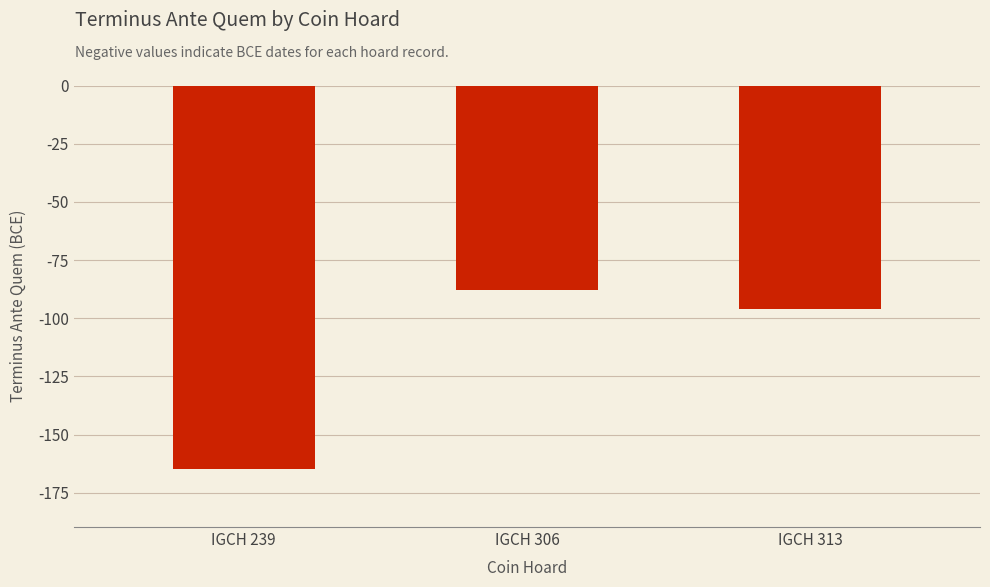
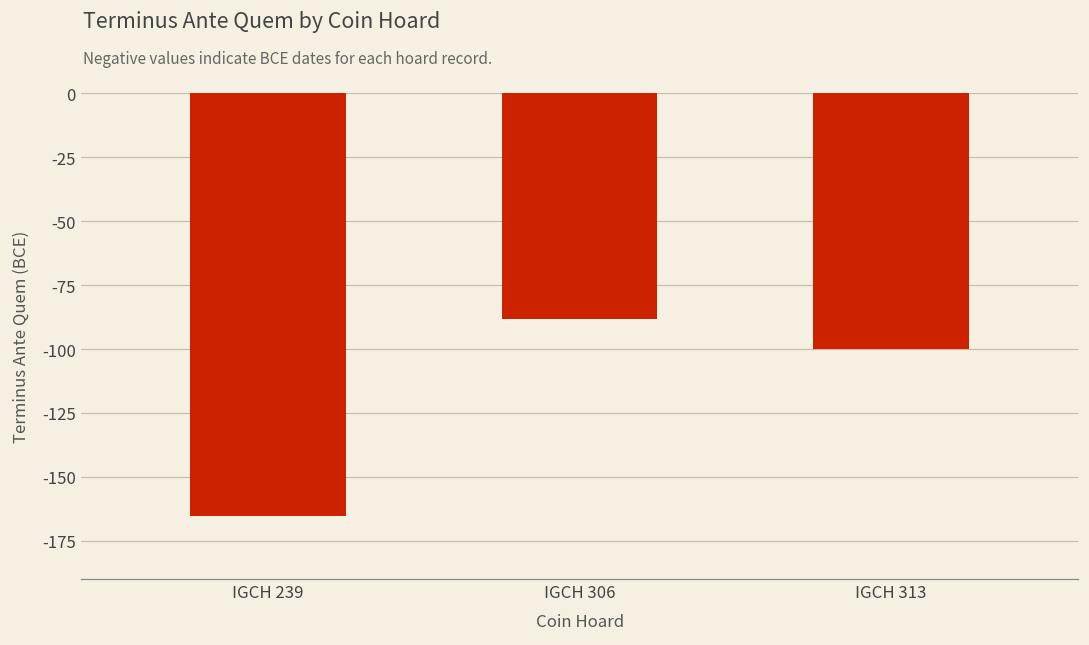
IGCH 313: -96 -> -100
